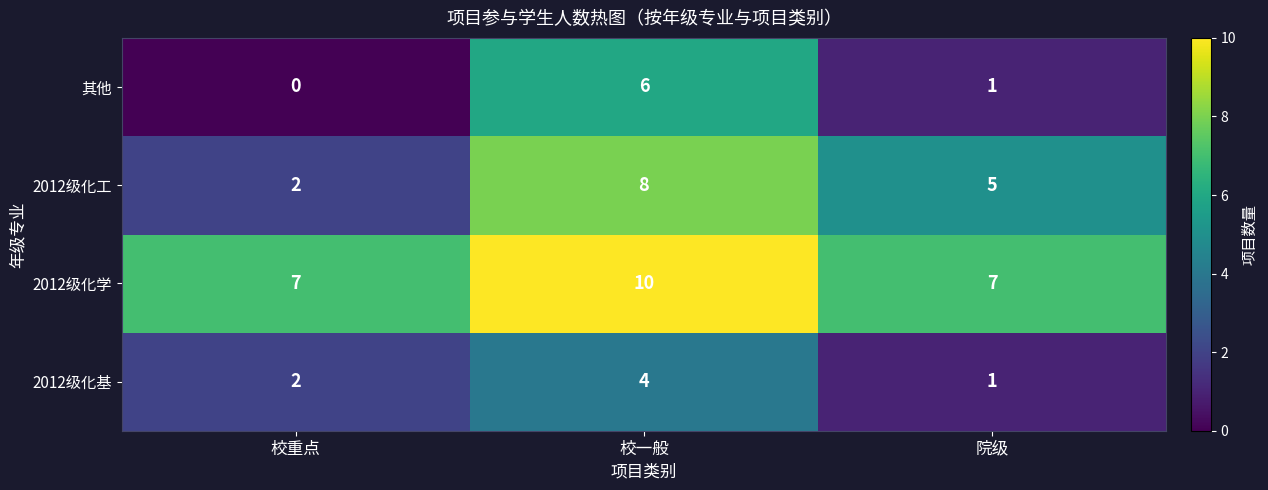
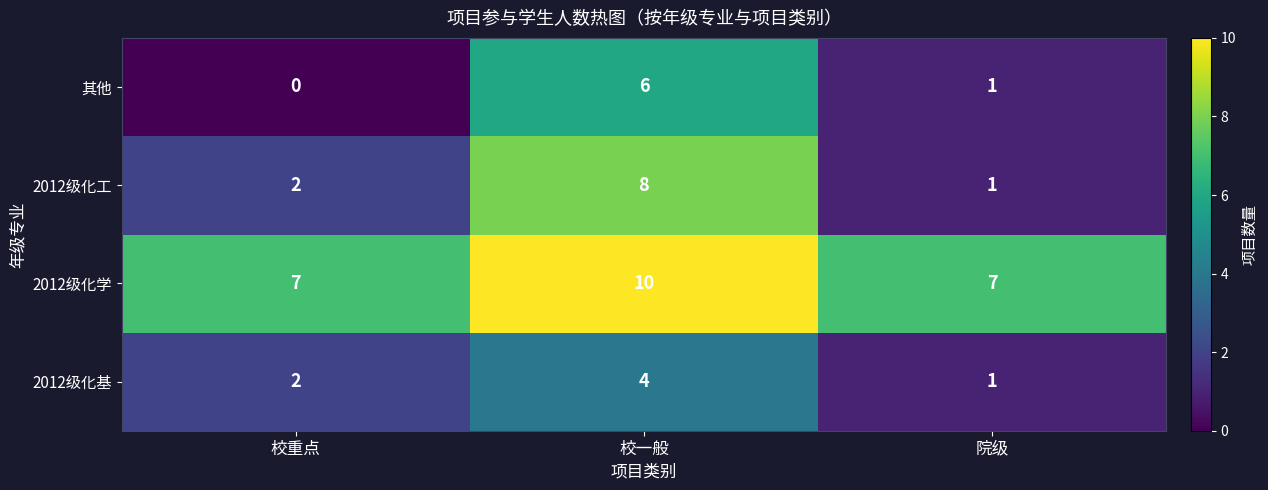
2012级化工, 院级: 5 -> 1
